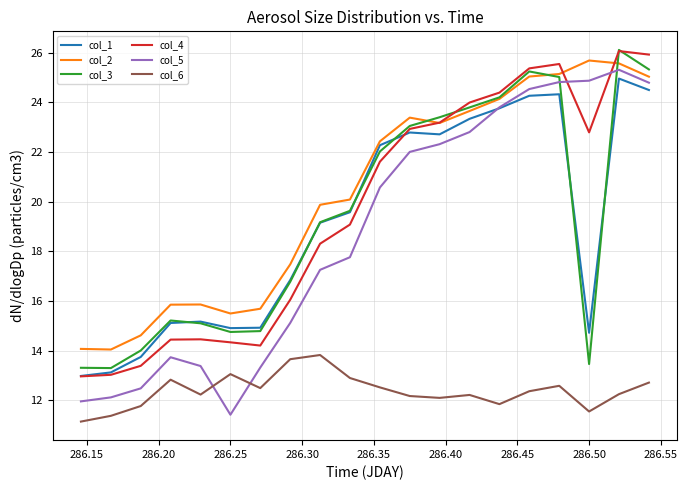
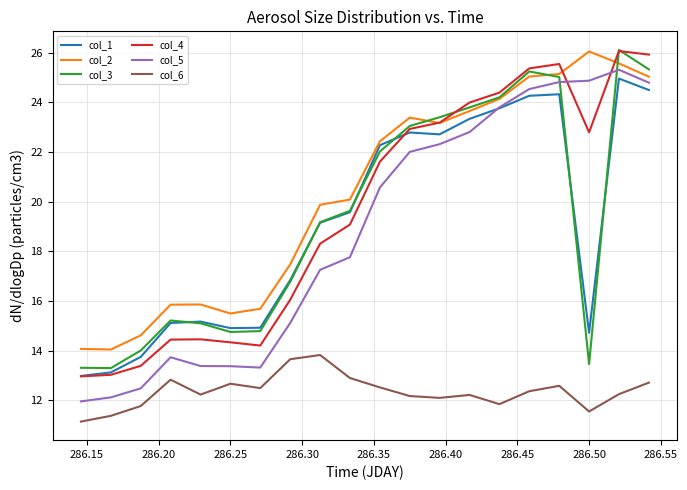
col_5, 286.25: 11.4 -> 13.4
col_6, 286.25: 13.1 -> 12.7
col_2, 286.50: 25.7 -> 26.1
